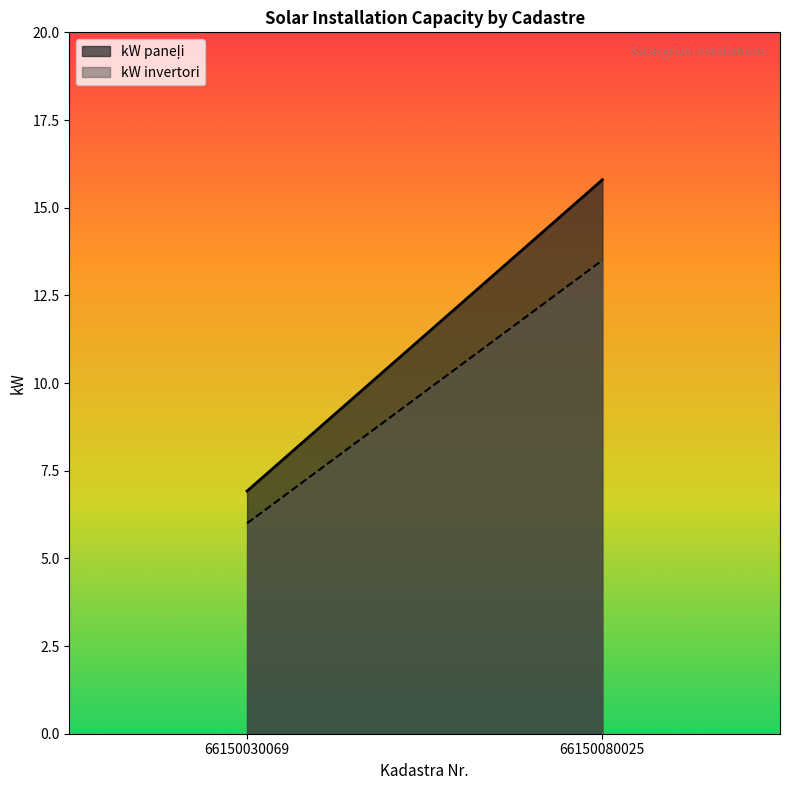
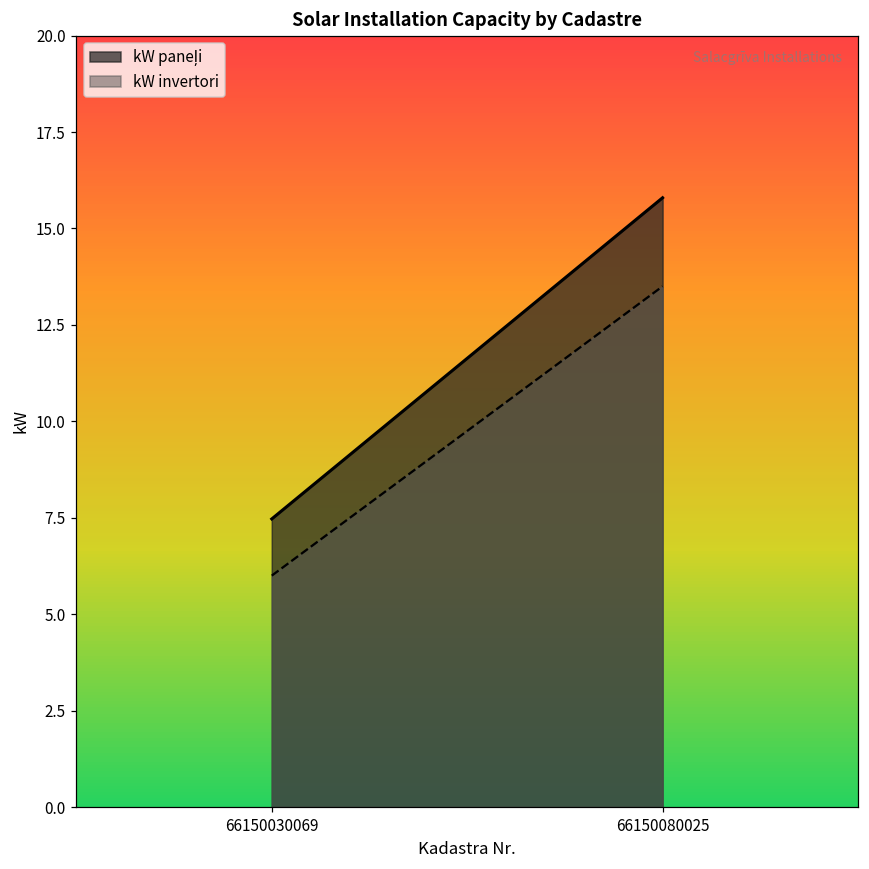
kW paneļi, 66150030069: 6.9 -> 7.5
